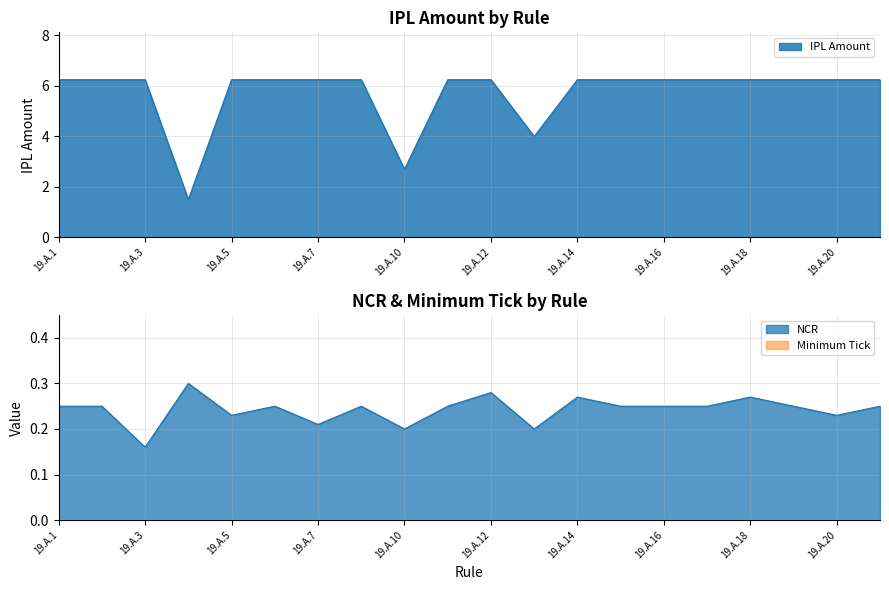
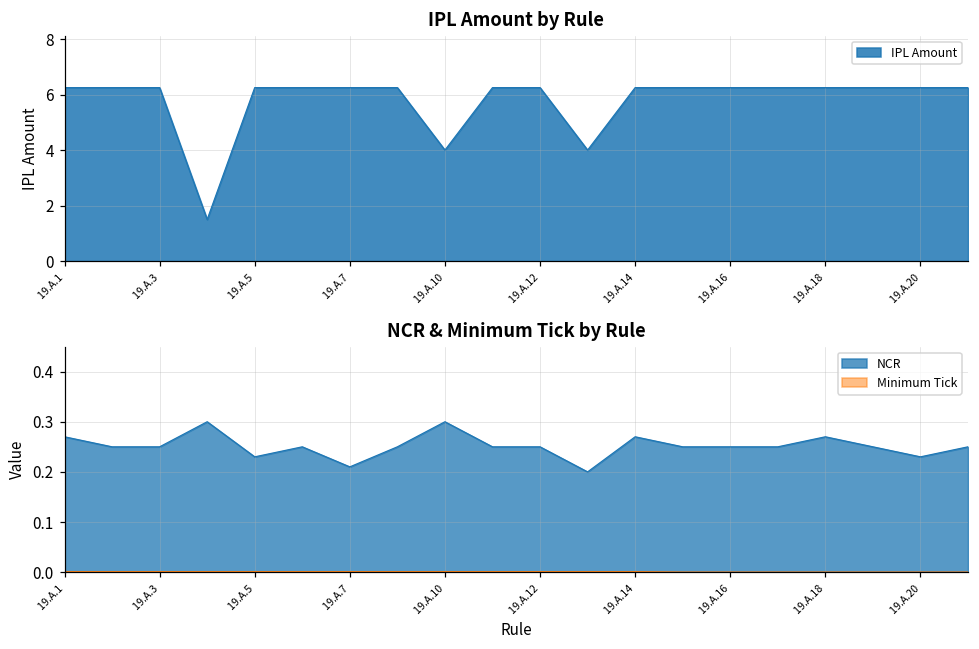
IPL Amount by Rule, 19.A.10: 2.7 -> 4.0
NCR & Minimum Tick by Rule, NCR, 19.A.1: 0.25 -> 0.27
NCR & Minimum Tick by Rule, NCR, 19.A.3: 0.16 -> 0.25
NCR & Minimum Tick by Rule, NCR, 19.A.10: 0.2 -> 0.3
NCR & Minimum Tick by Rule, NCR, 19.A.12: 0.28 -> 0.25
